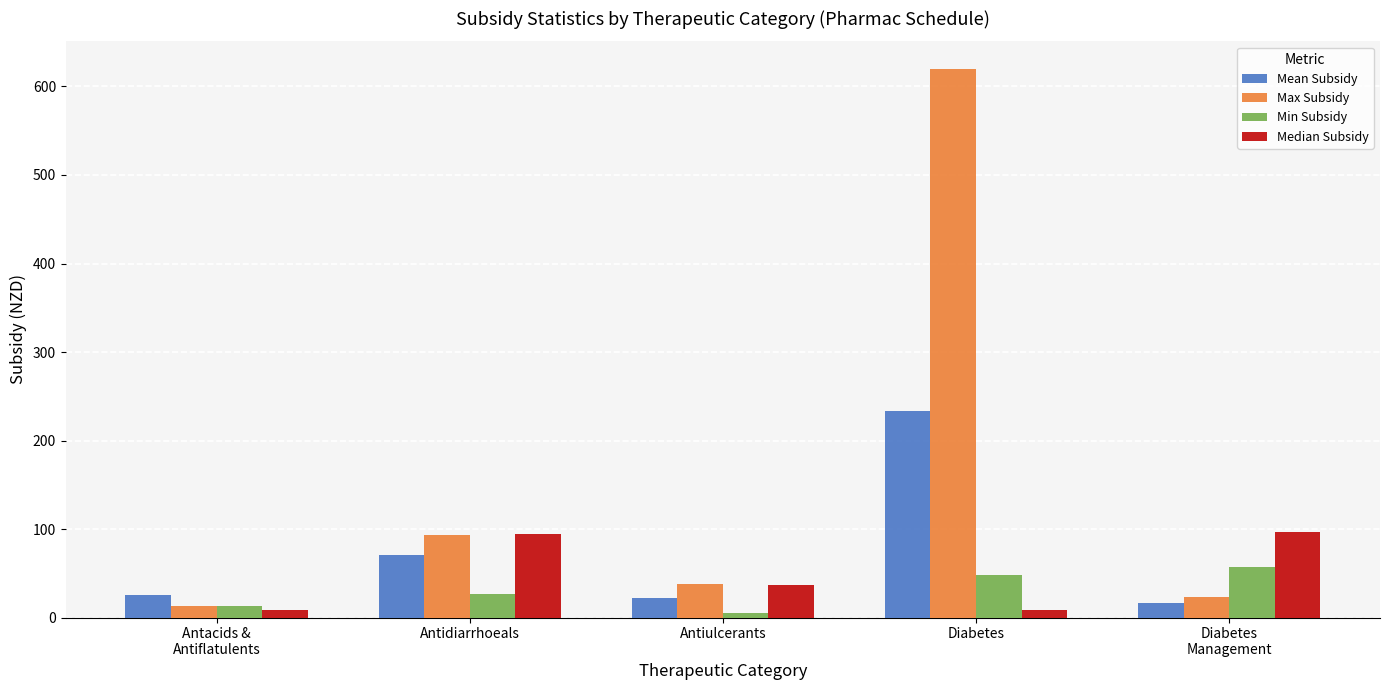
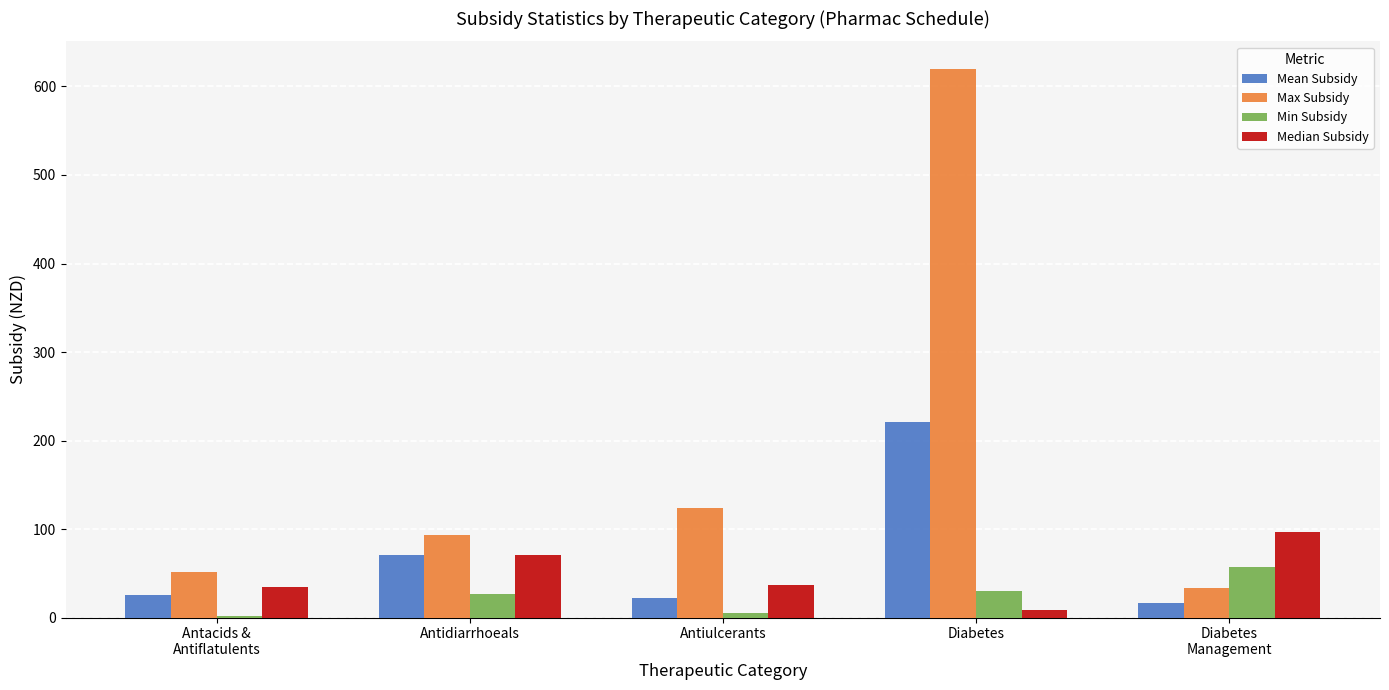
Max Subsidy, Antacids & Antiflatulents: 10 -> 50
Min Subsidy, Antacids & Antiflatulents: 10 -> 0
Median Subsidy, Antacids & Antiflatulents: 10 -> 30
Median Subsidy, Antidiarrhoeals: 90 -> 70
Max Subsidy, Antiulcerants: 40 -> 120
Mean Subsidy, Diabetes: 230 -> 220
Min Subsidy, Diabetes: 50 -> 30
Max Subsidy, Diabetes Management: 20 -> 30
